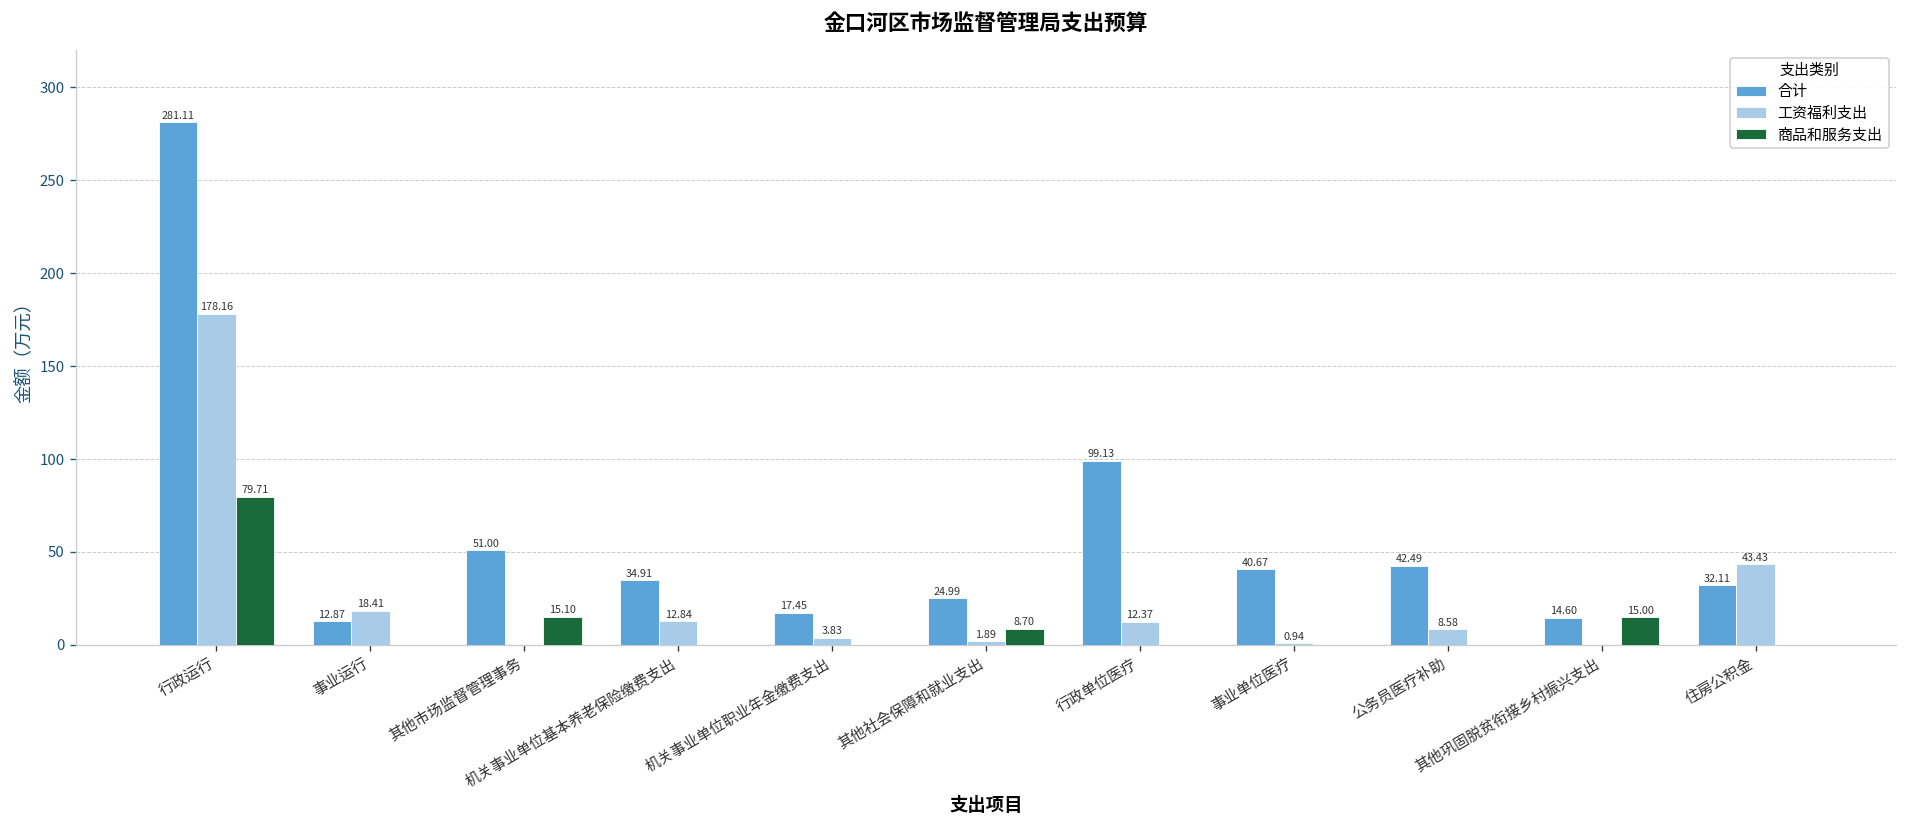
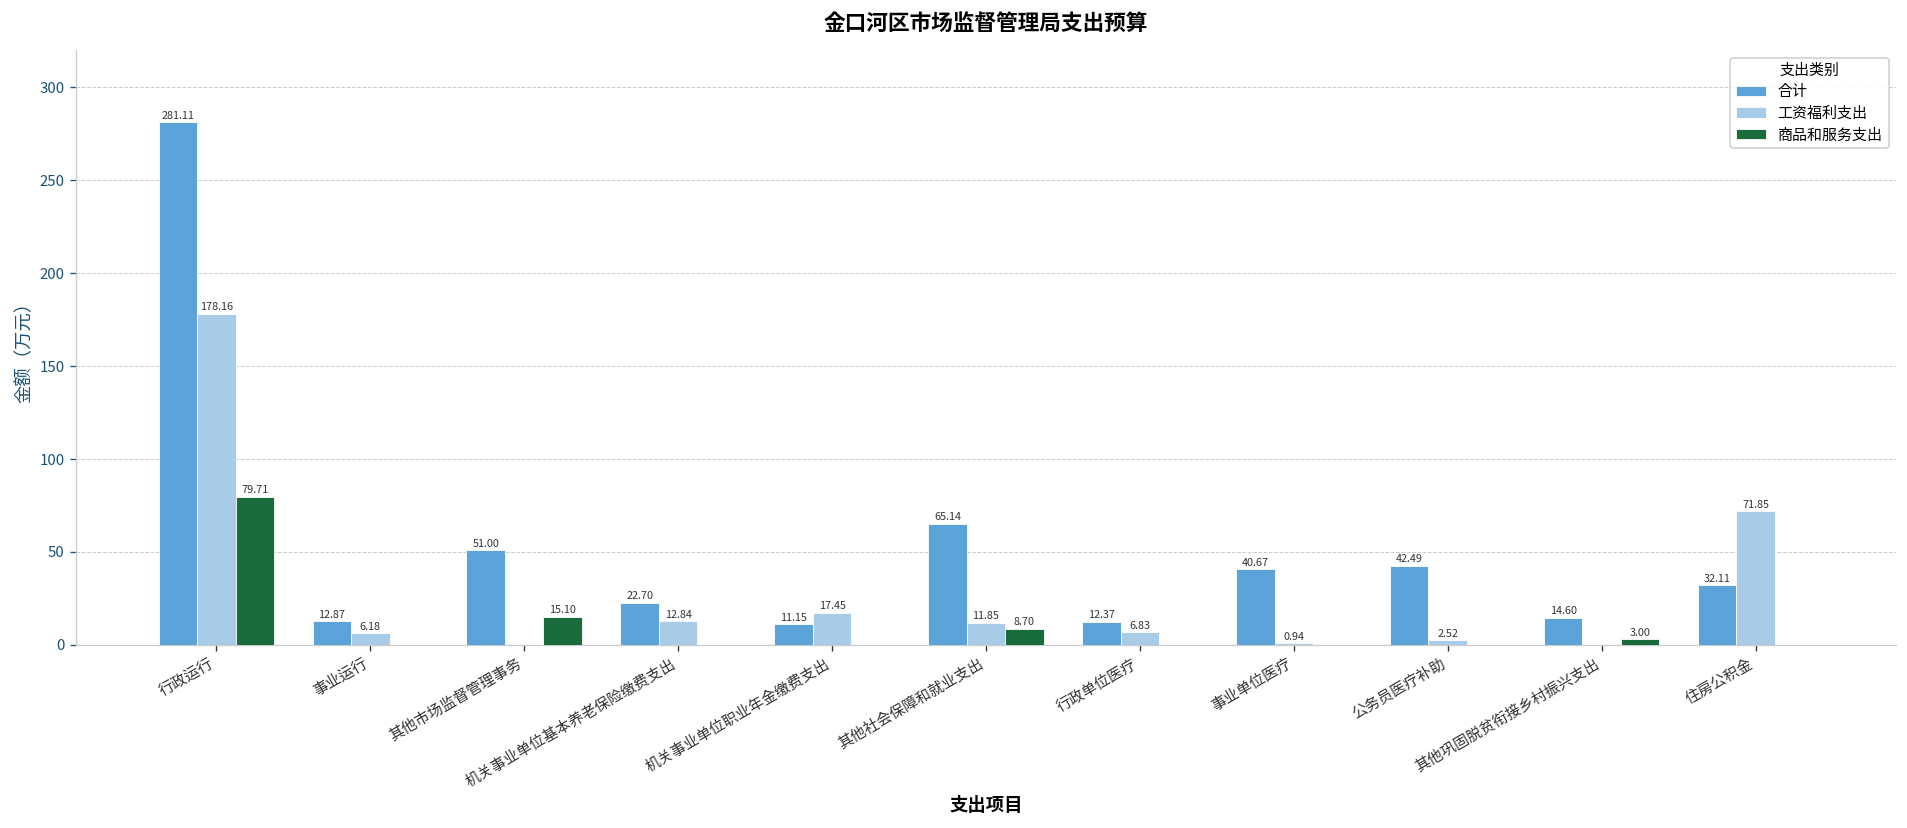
工资福利支出, 事业运行: 18.41 -> 6.18
合计, 机关事业单位基本养老保险缴费支出: 34.91 -> 22.70
合计, 机关事业单位职业年金缴费支出: 17.45 -> 11.15
工资福利支出, 机关事业单位职业年金缴费支出: 3.83 -> 17.45
合计, 其他社会保障和就业支出: 24.99 -> 65.14
工资福利支出, 其他社会保障和就业支出: 1.89 -> 11.85
合计, 行政单位医疗: 99.13 -> 12.37
工资福利支出, 行政单位医疗: 12.37 -> 6.83
工资福利支出, 公务员医疗补助: 8.58 -> 2.52
商品和服务支出, 其他巩固脱贫衔接乡村振兴支出: 15.00 -> 3.00
工资福利支出, 住房公积金: 43.43 -> 71.85
